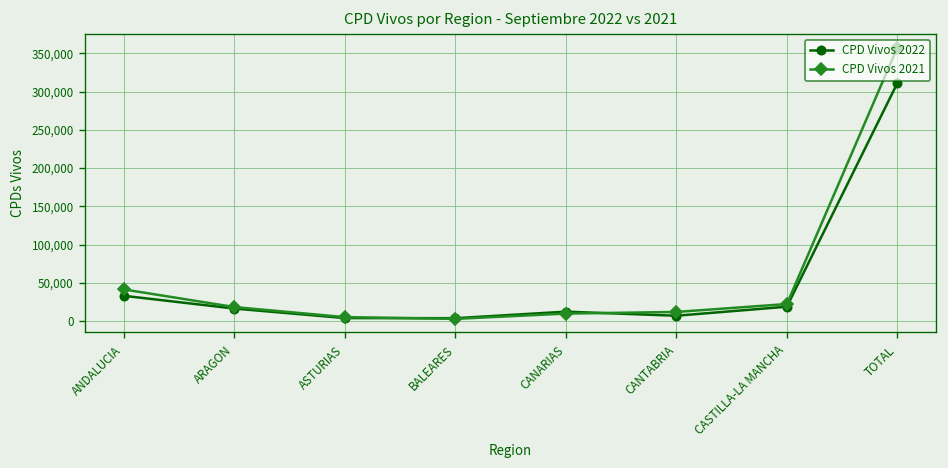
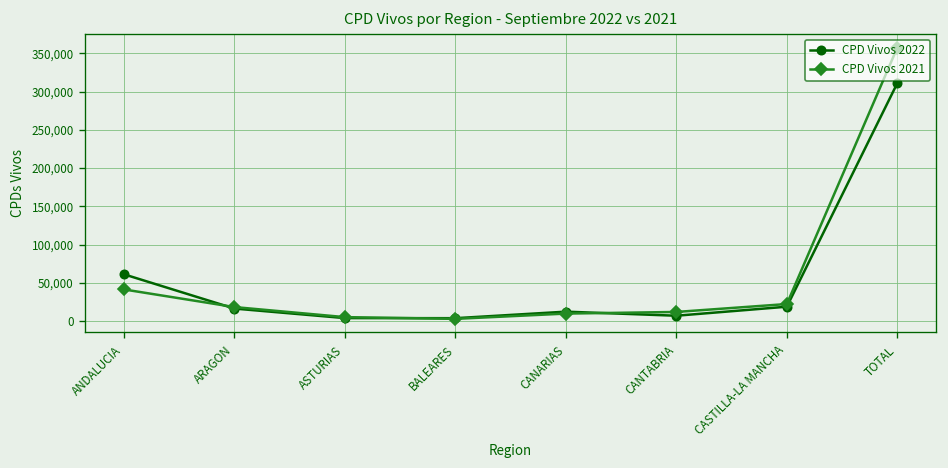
CPD Vivos 2022, ANDALUCIA: 30,000 -> 60,000
